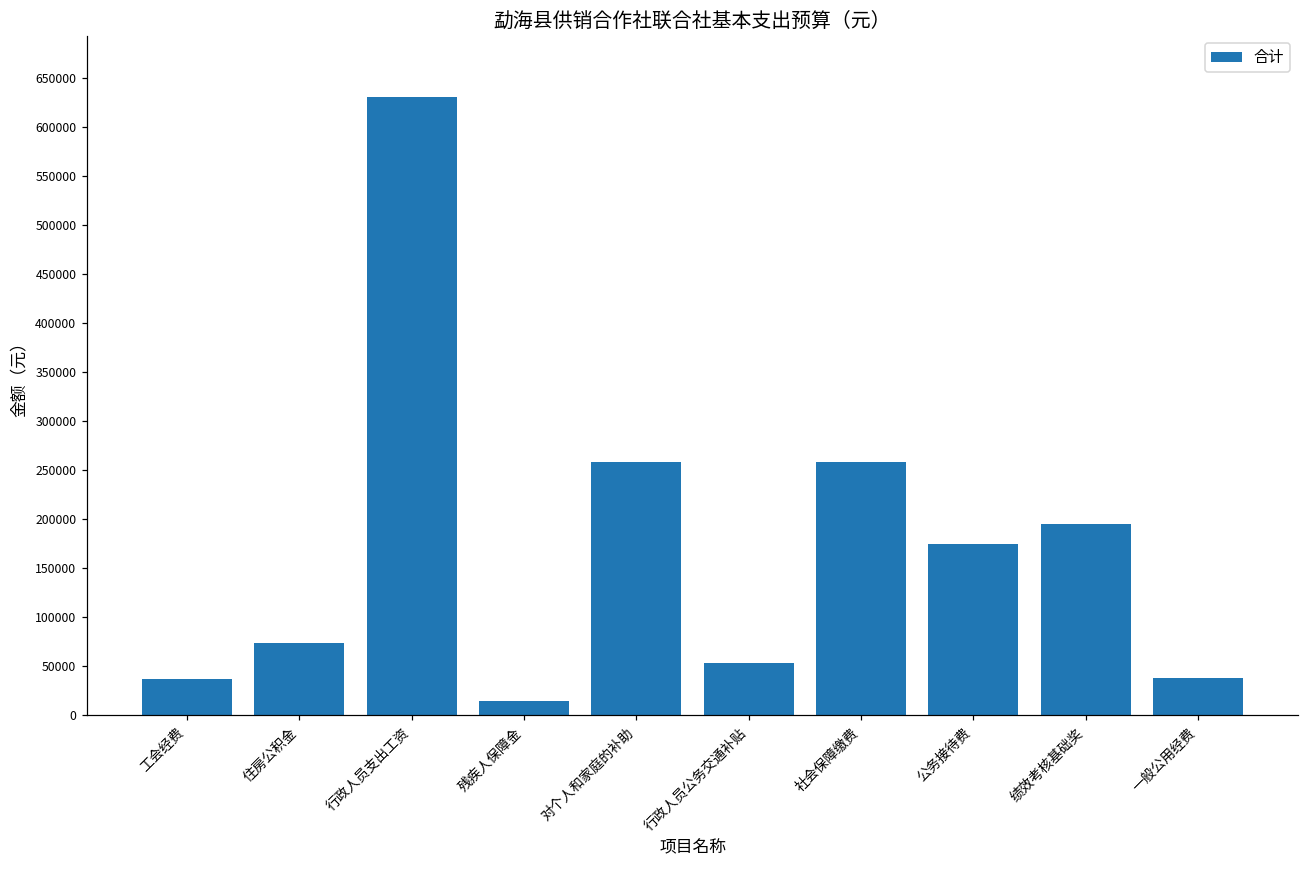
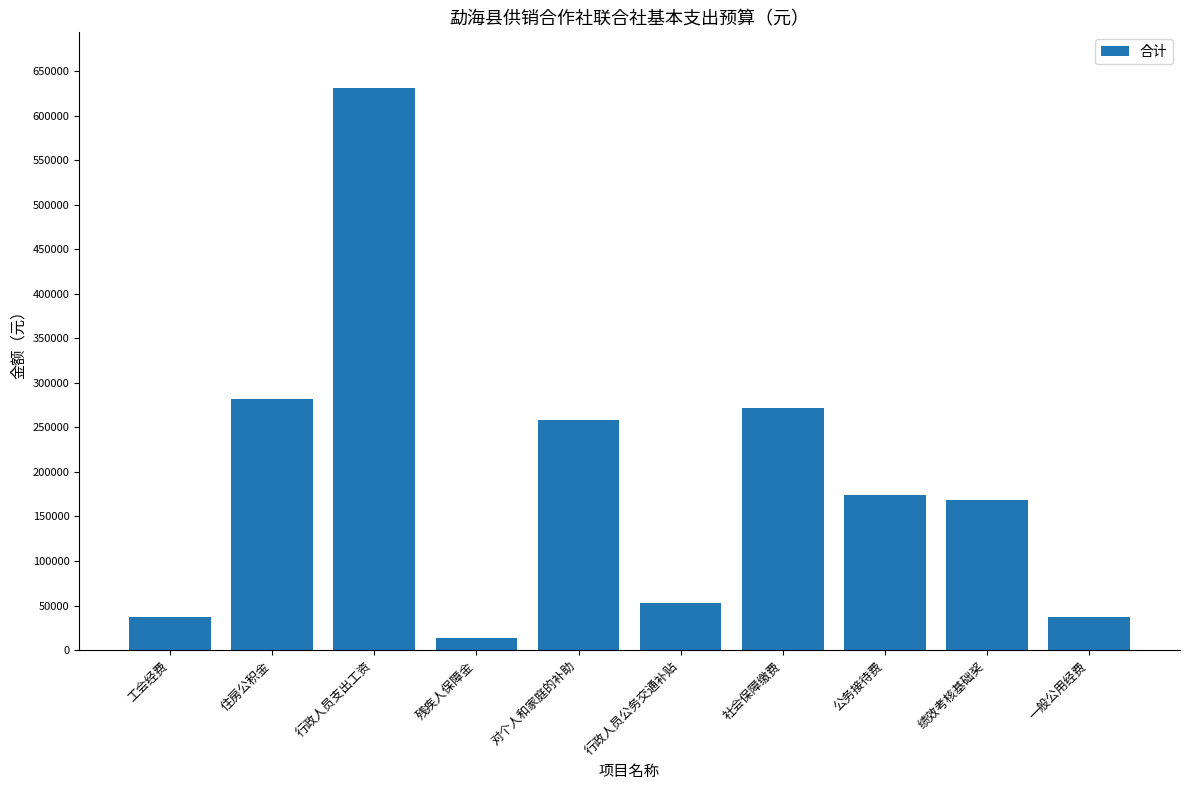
住房公积金: 70000 -> 280000
社会保障缴费: 260000 -> 270000
绩效考核基础奖: 190000 -> 170000
